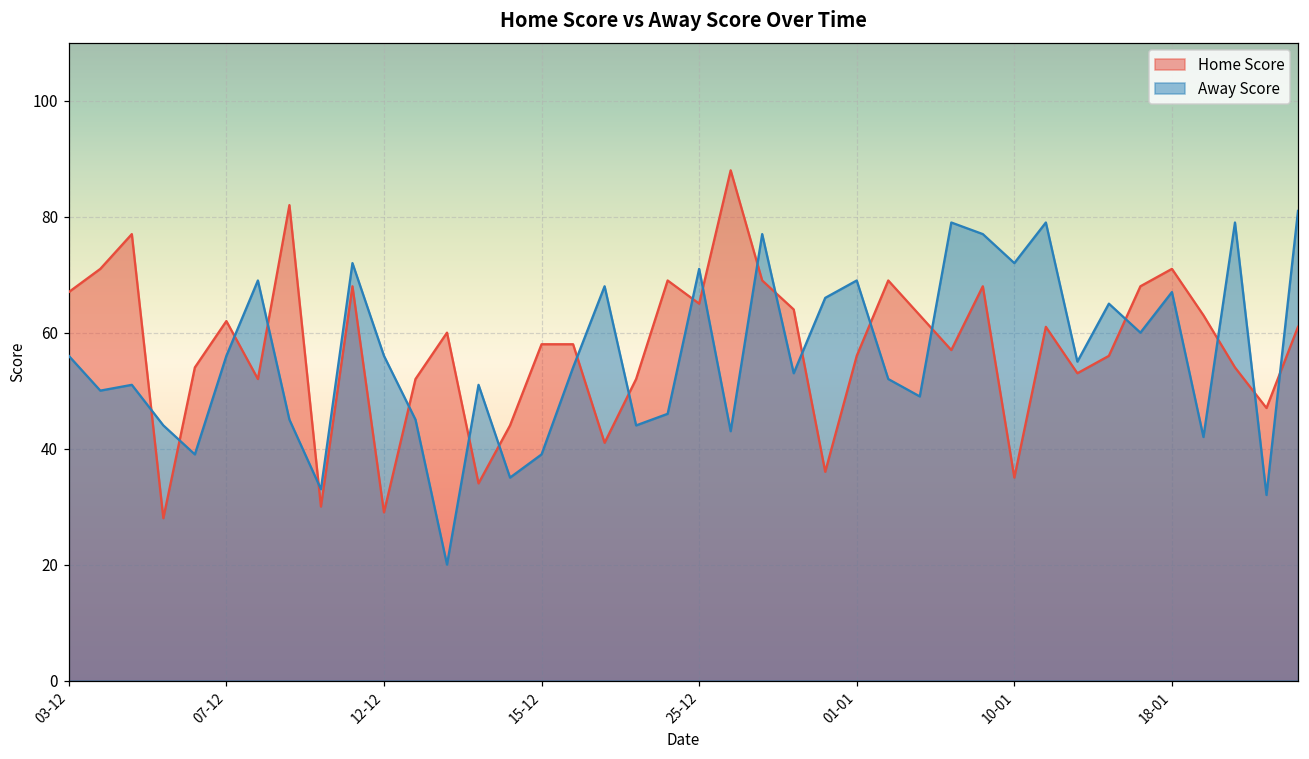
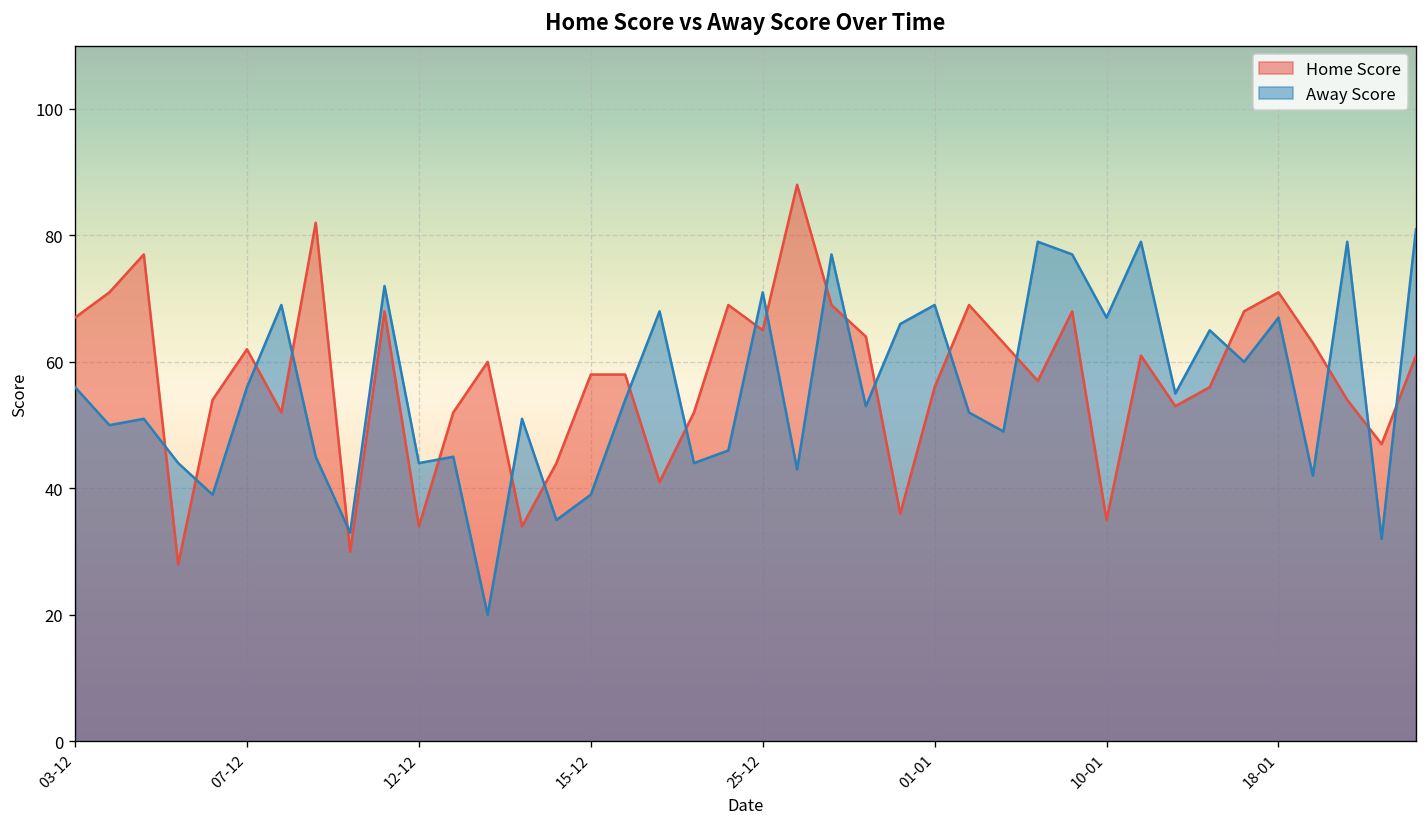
Home Score, 12-12: 29 -> 34
Away Score, 12-12: 56 -> 44
Away Score, 10-01: 72 -> 67
